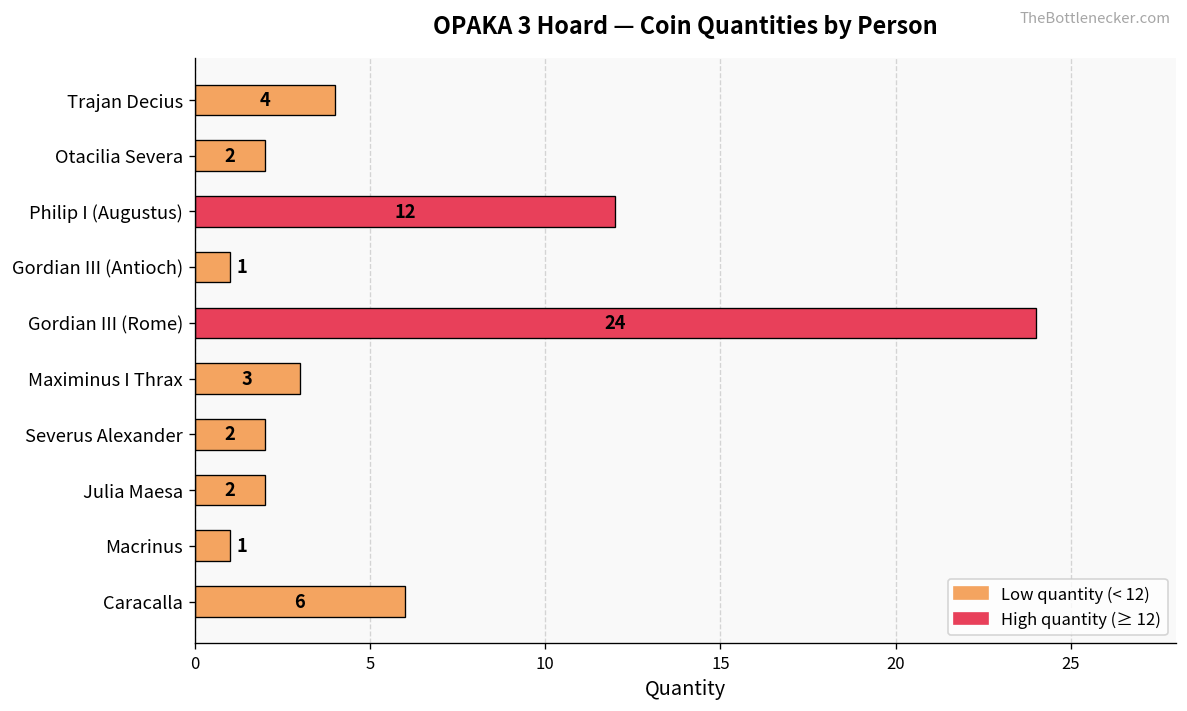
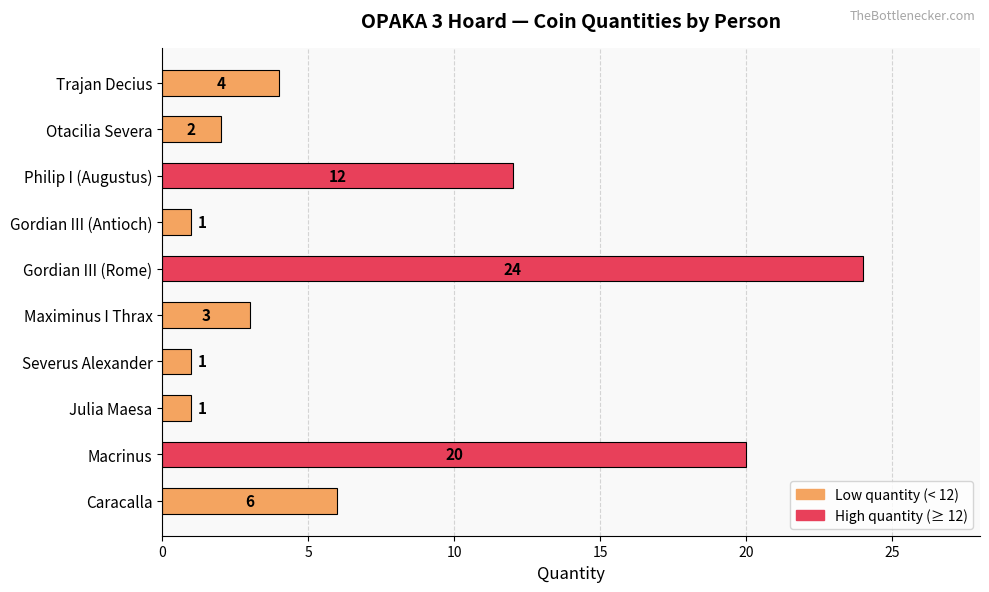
Severus Alexander: 2 -> 1
Julia Maesa: 2 -> 1
Macrinus: 1 -> 20
